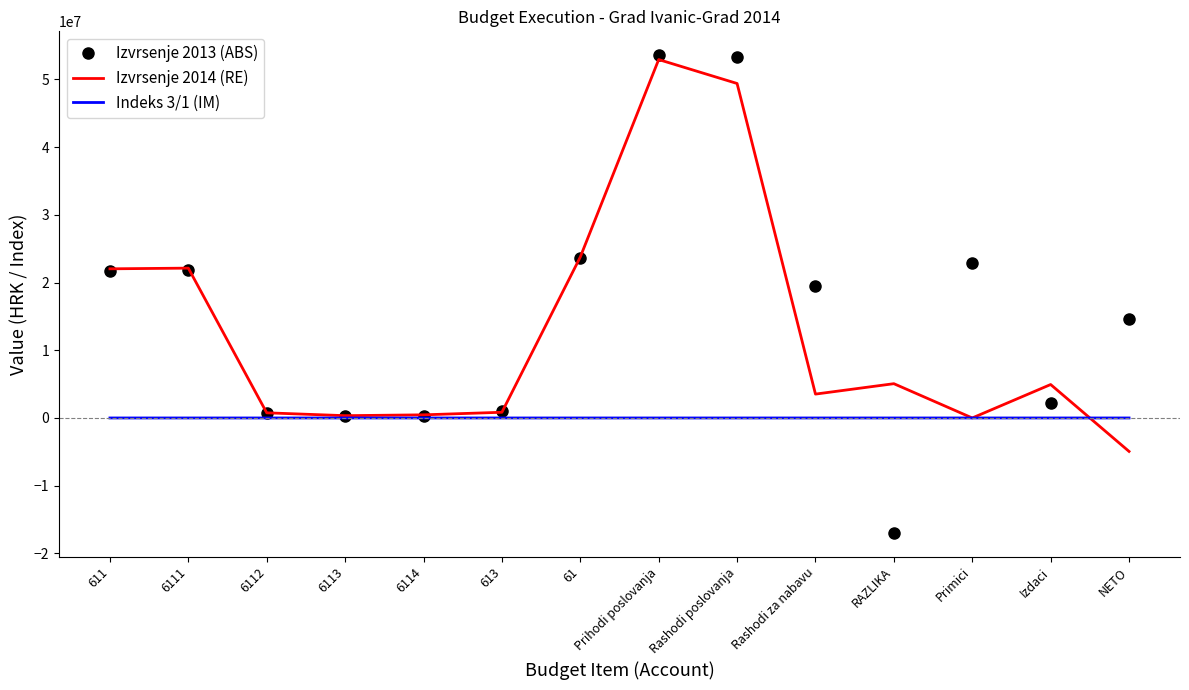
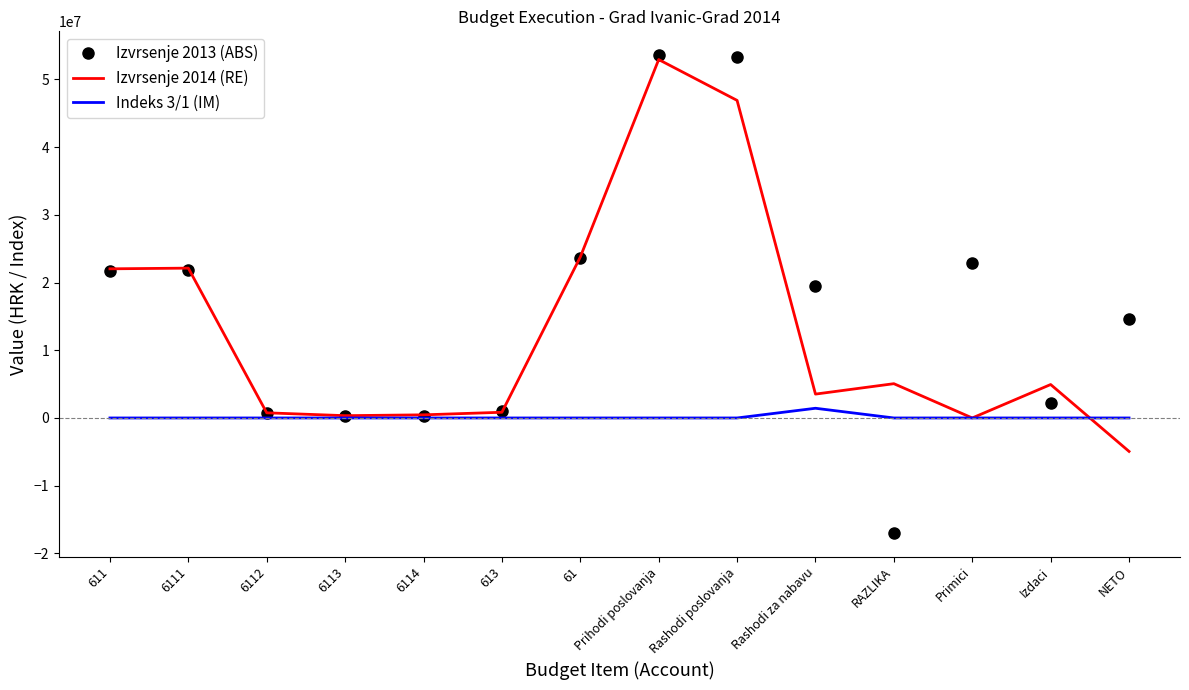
Izvrsenje 2014 (RE), Rashodi poslovanja: 49000000 -> 47000000
Indeks 3/1 (IM), Rashodi za nabavu: 0 -> 1000000
